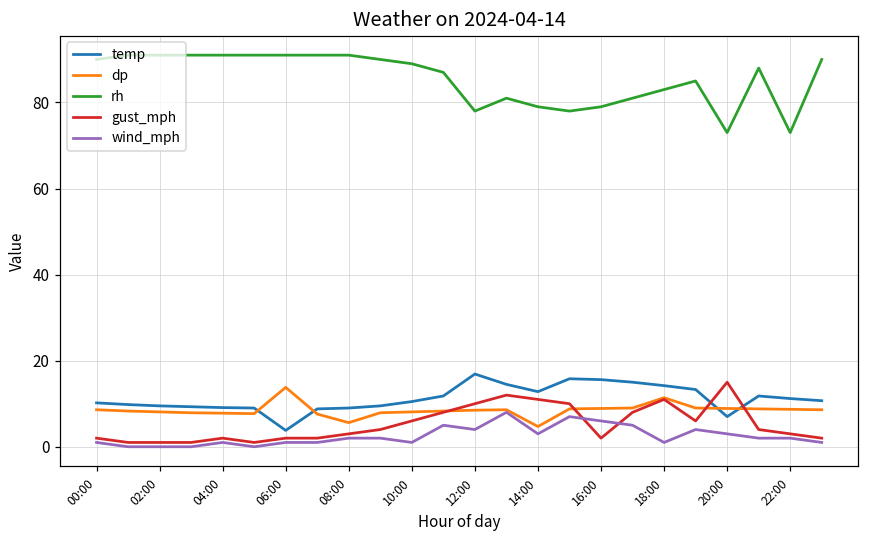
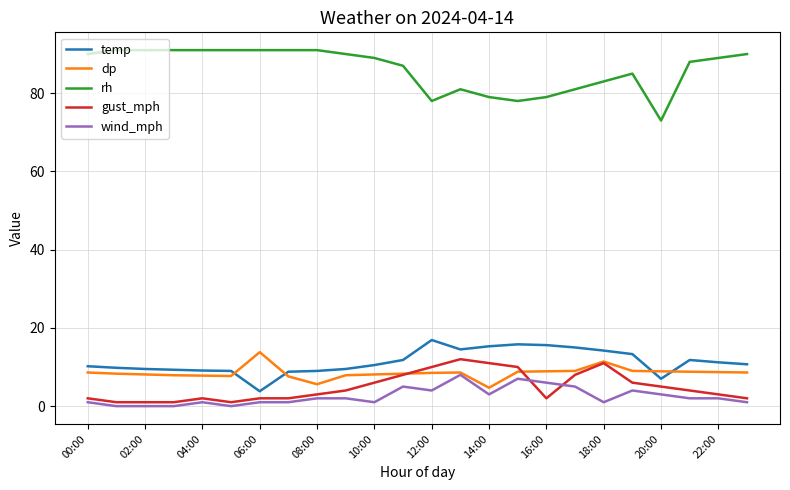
temp, 14:00: 13 -> 15
gust_mph, 20:00: 15 -> 5
rh, 22:00: 73 -> 89
